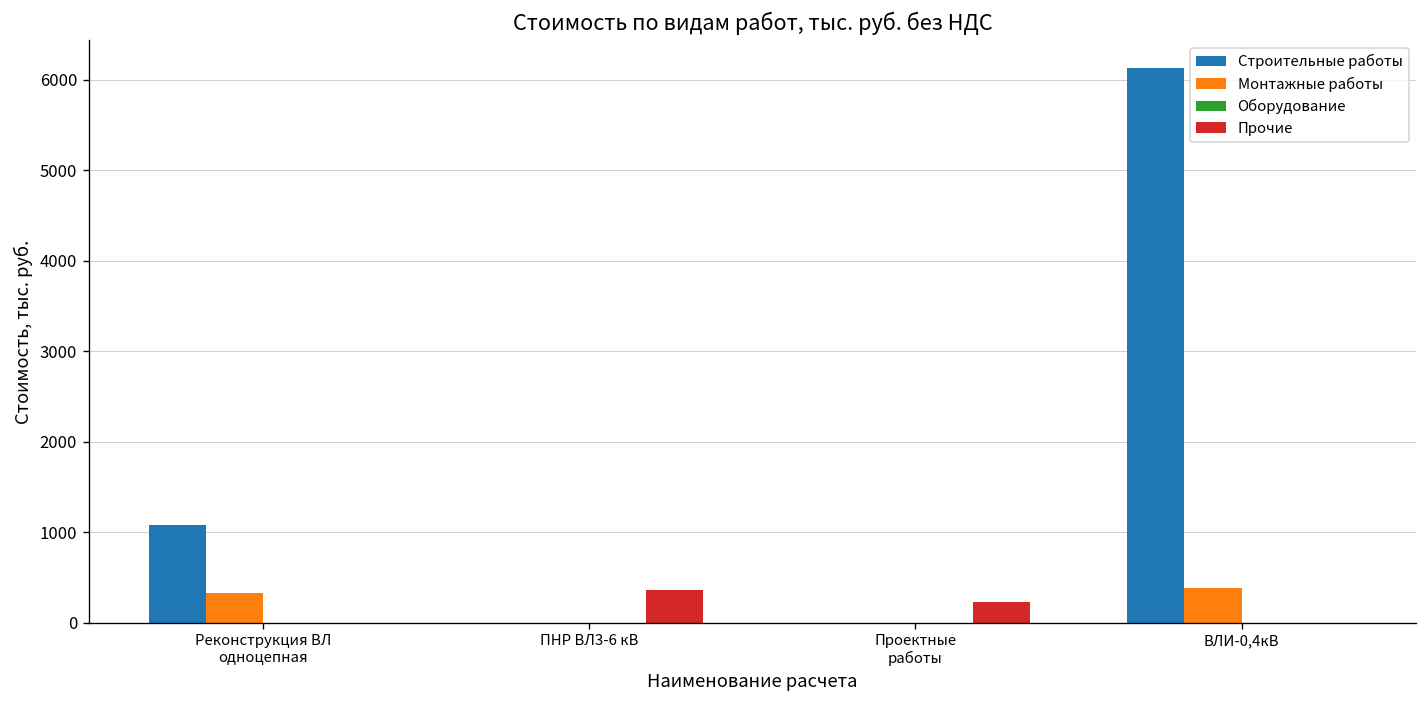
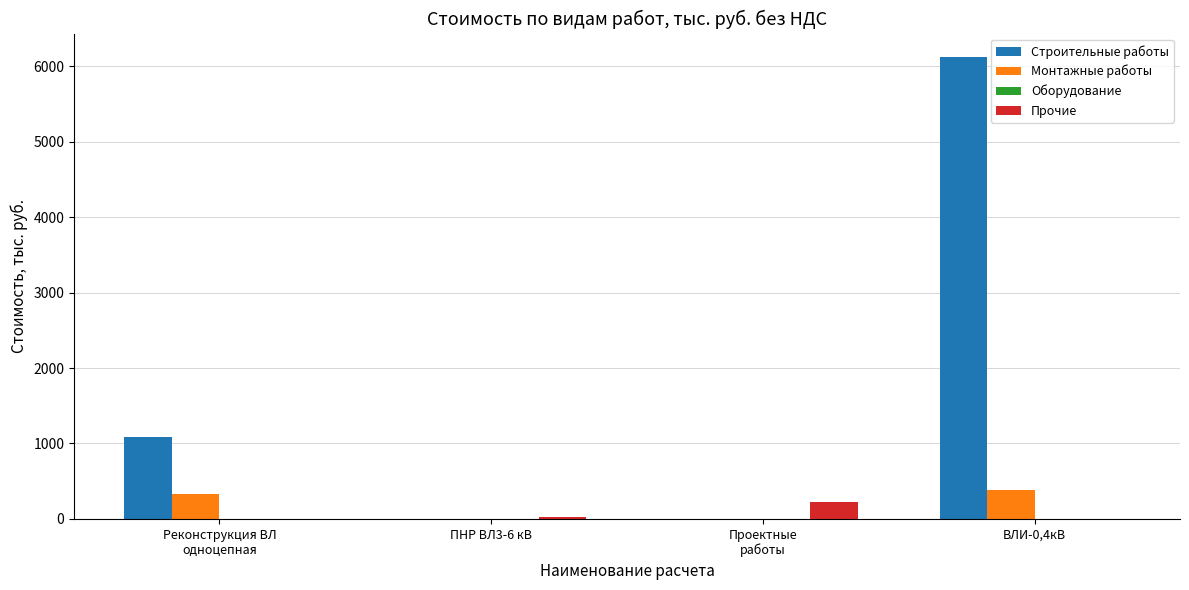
Прочие, ПНР ВЛ3-6 кВ: 400 -> 0
